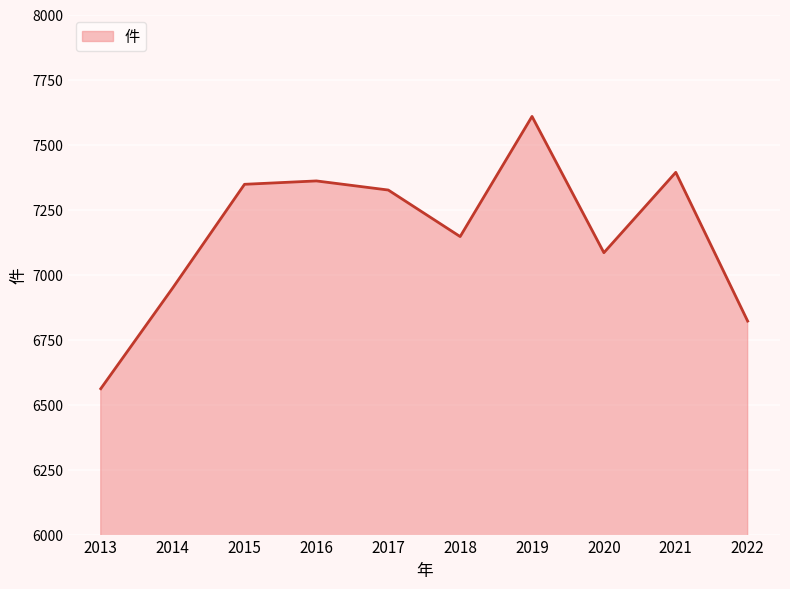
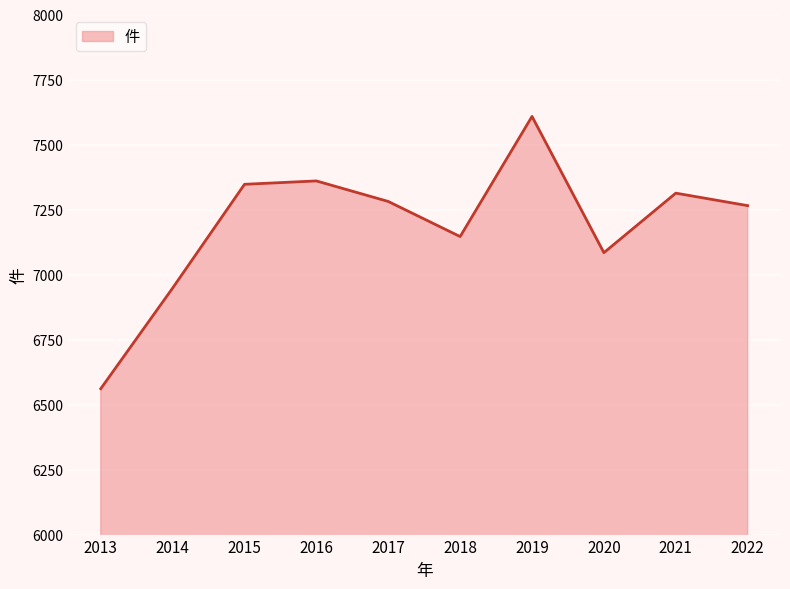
2017: 7330 -> 7280
2021: 7390 -> 7310
2022: 6820 -> 7270
